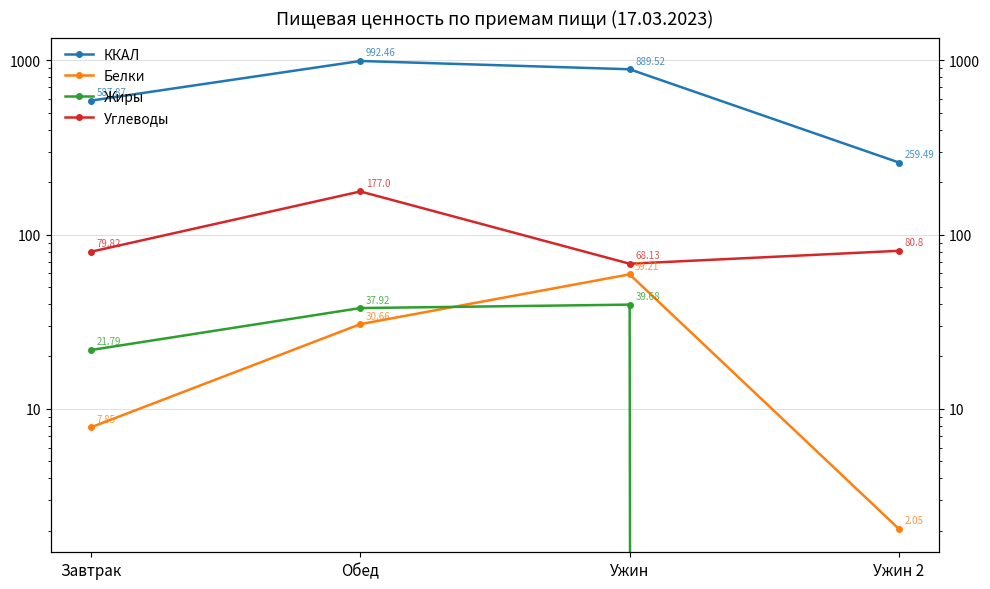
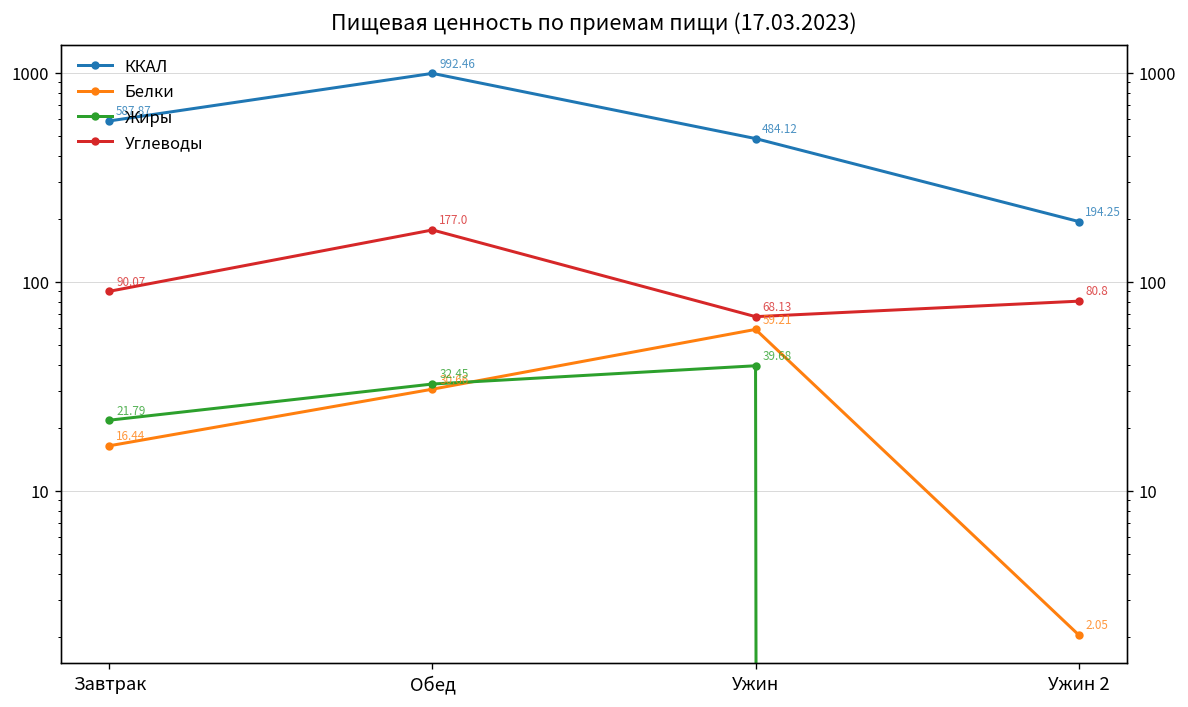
Белки, Завтрак: 7.85 -> 16.44
Углеводы, Завтрак: 79.82 -> 90.07
Жиры, Обед: 37.92 -> 32.45
ККАЛ, Ужин: 889.52 -> 484.12
ККАЛ, Ужин 2: 259.49 -> 194.25
